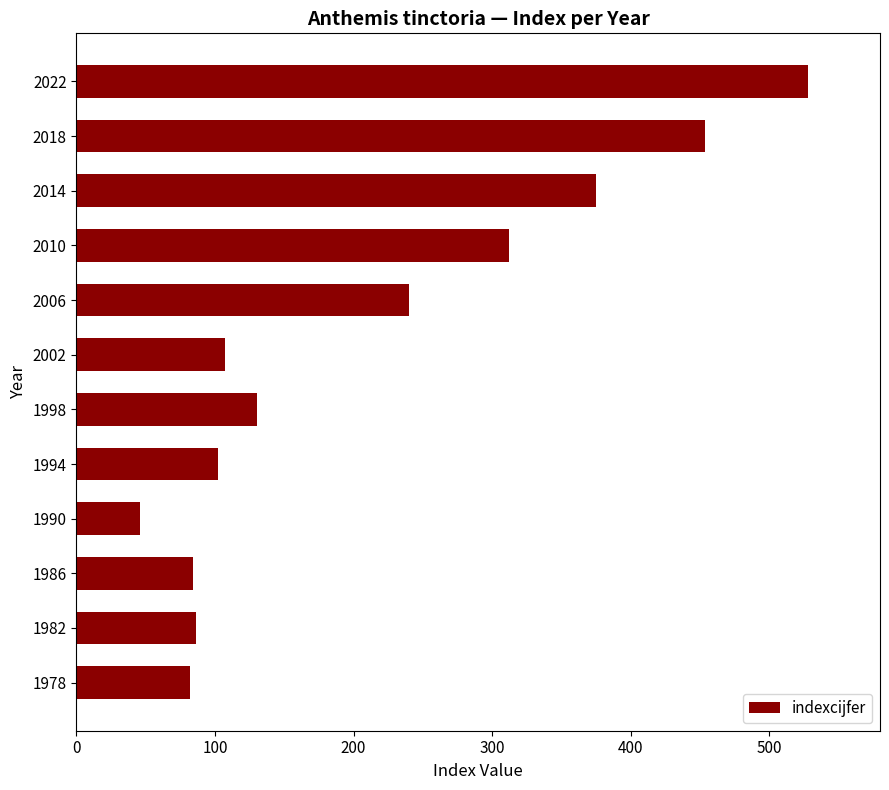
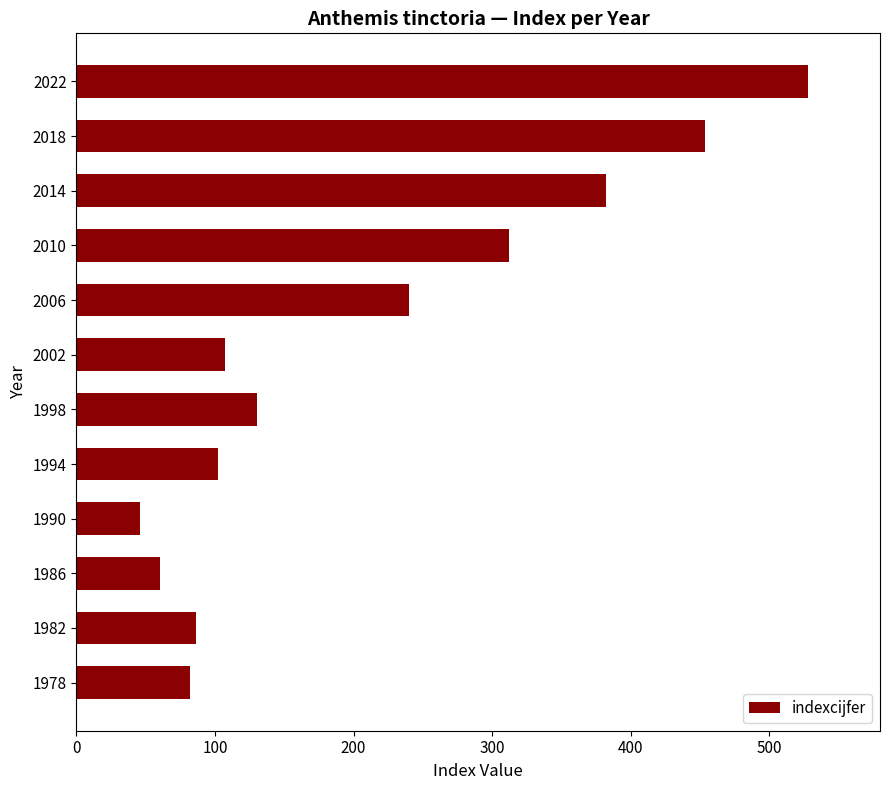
2014: 375 -> 382
1986: 84 -> 60
